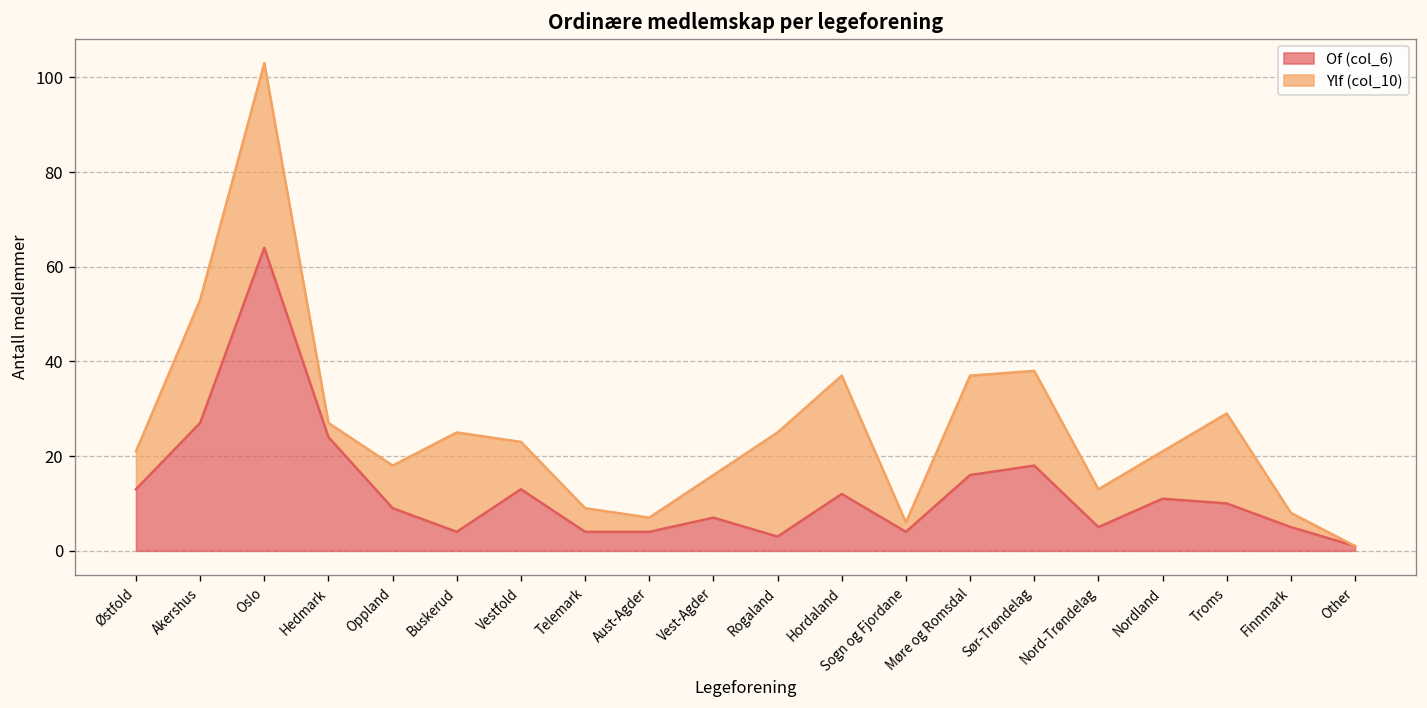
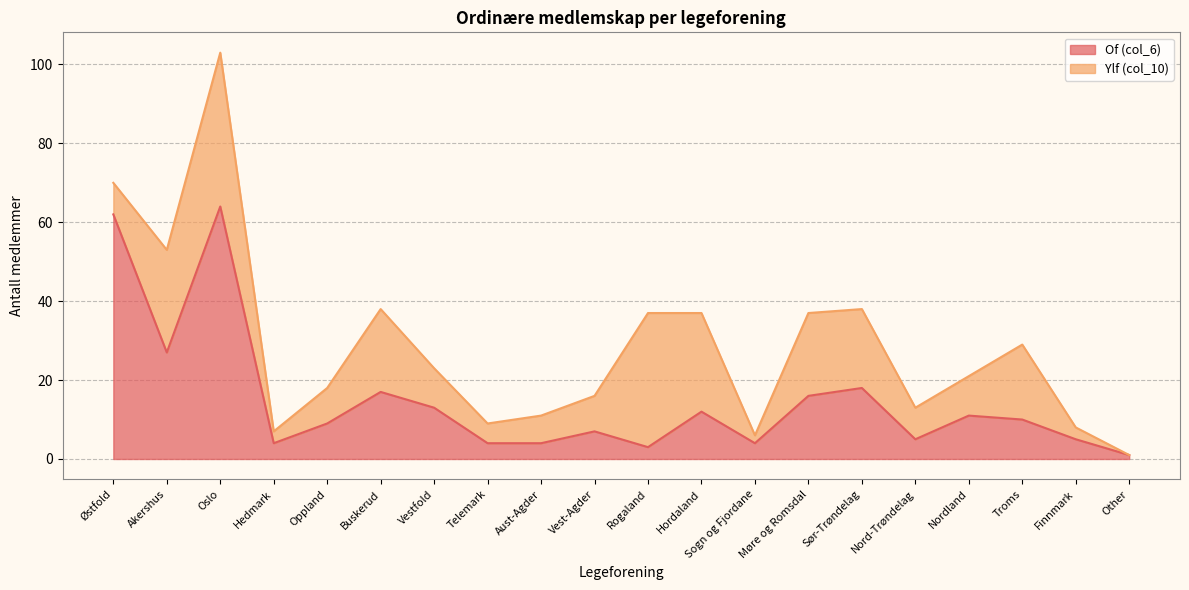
Of (col_6), Østfold: 13 -> 62
Of (col_6), Hedmark: 24 -> 4
Of (col_6), Buskerud: 4 -> 17
Ylf (col_10), Aust-Agder: 3 -> 7
Ylf (col_10), Rogaland: 22 -> 34
